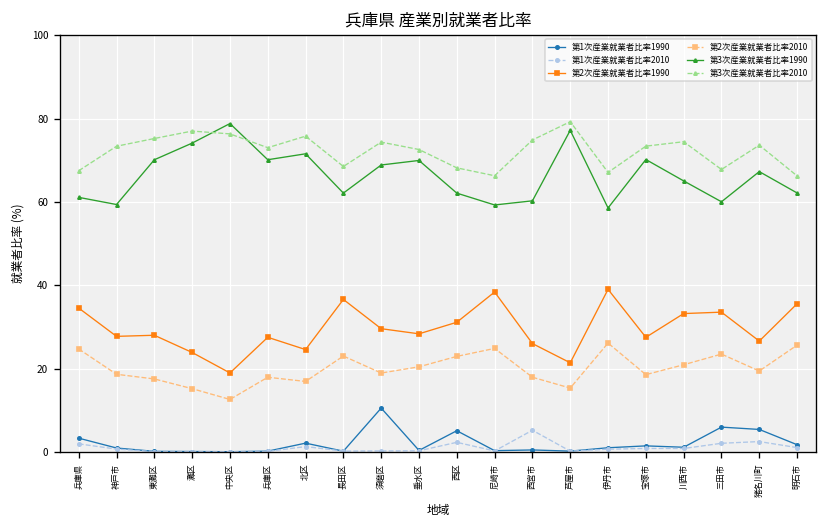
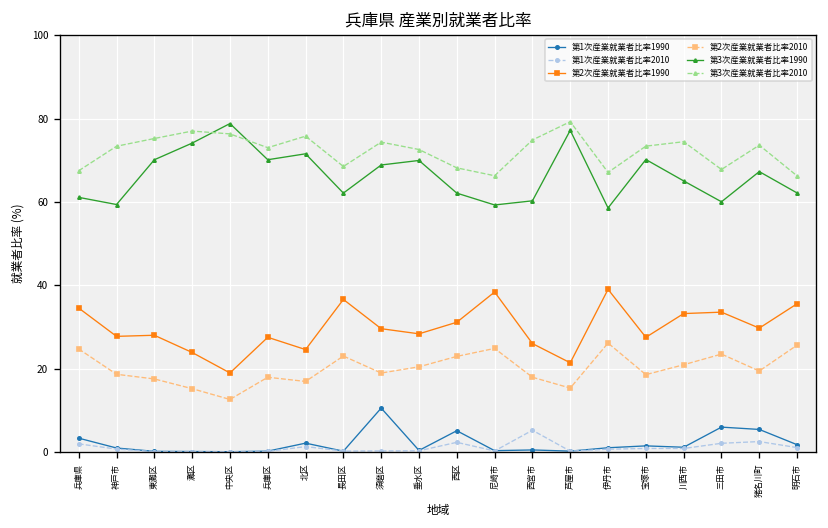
第2次産業就業者比率1990, 猪名川町: 27 -> 30
